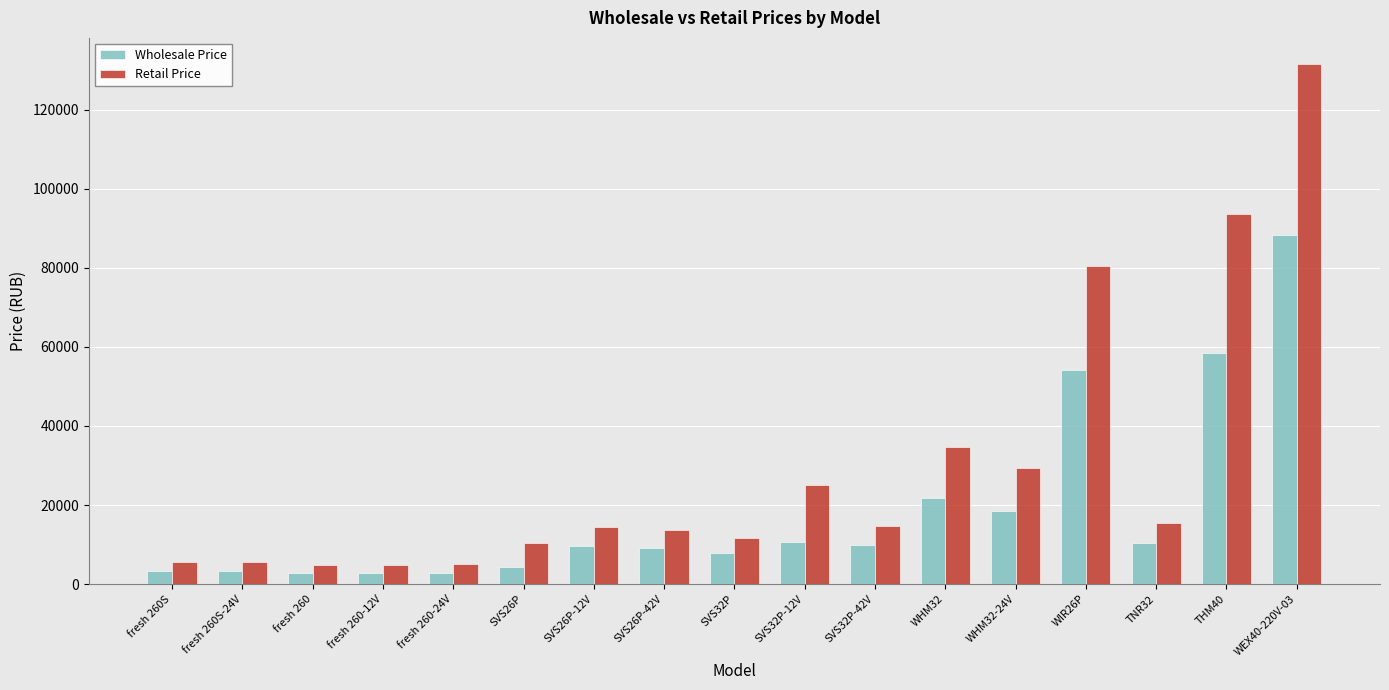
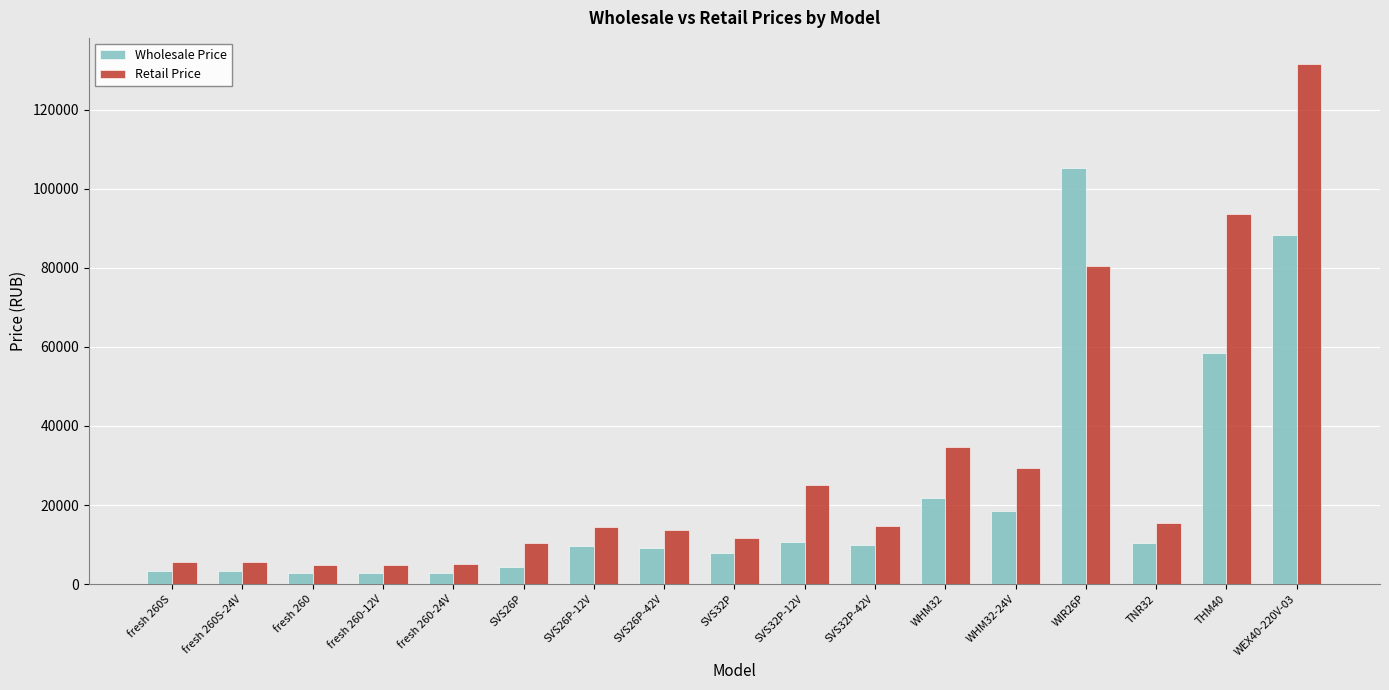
Wholesale Price, WIR26P: 54000 -> 105000
